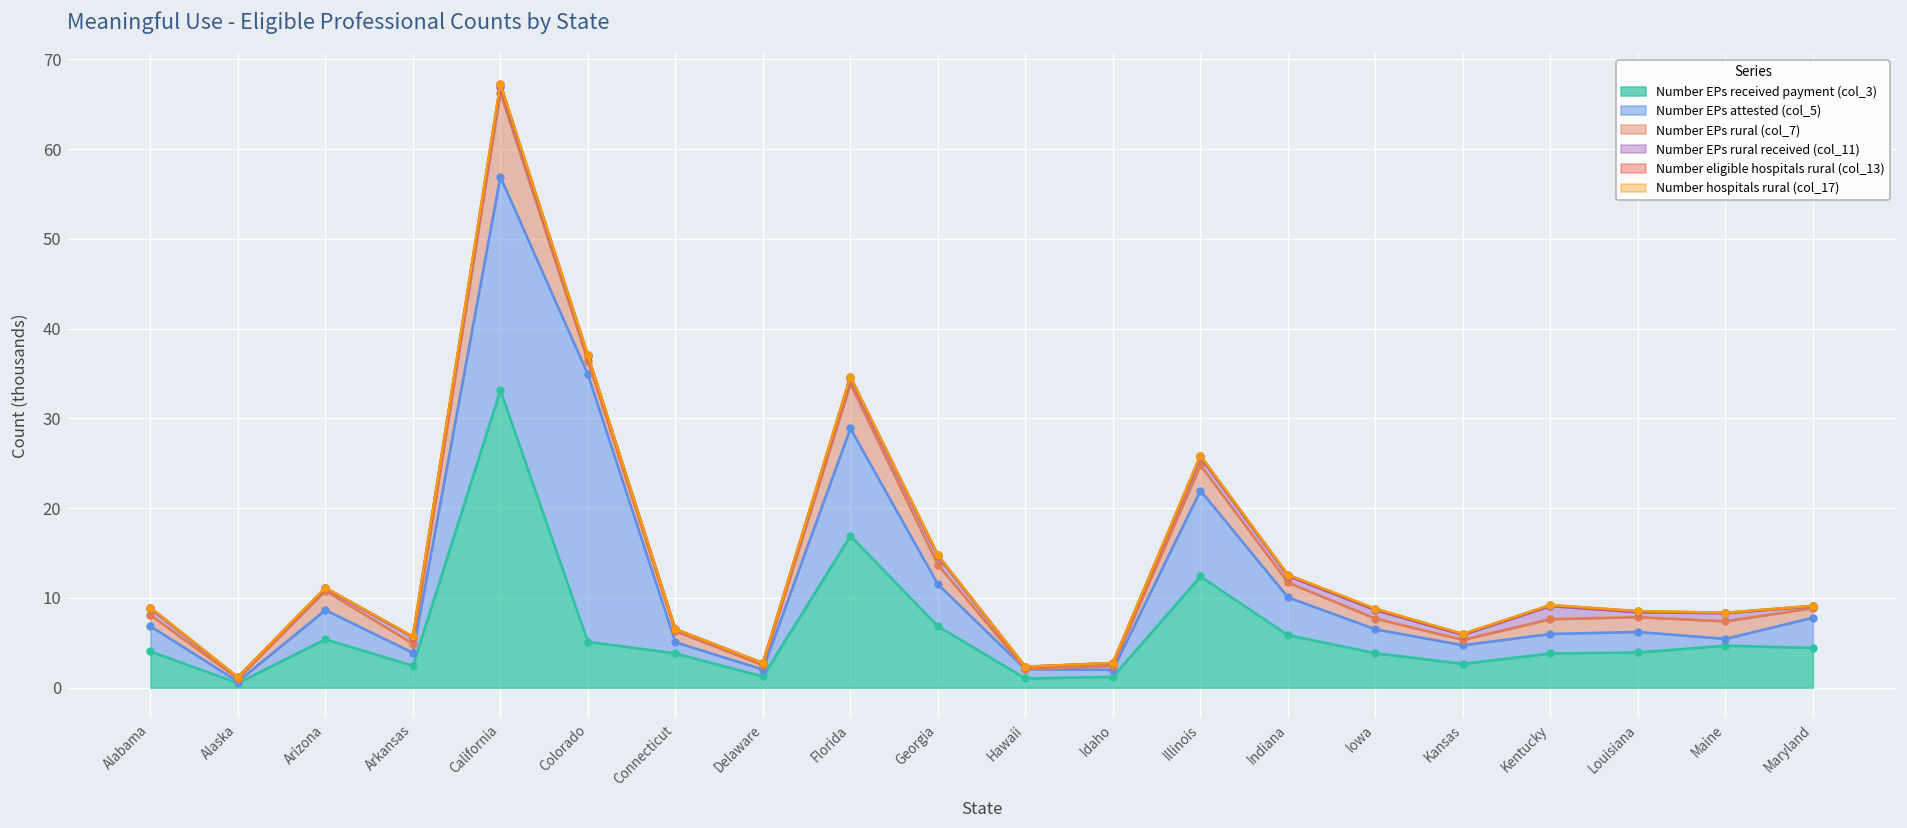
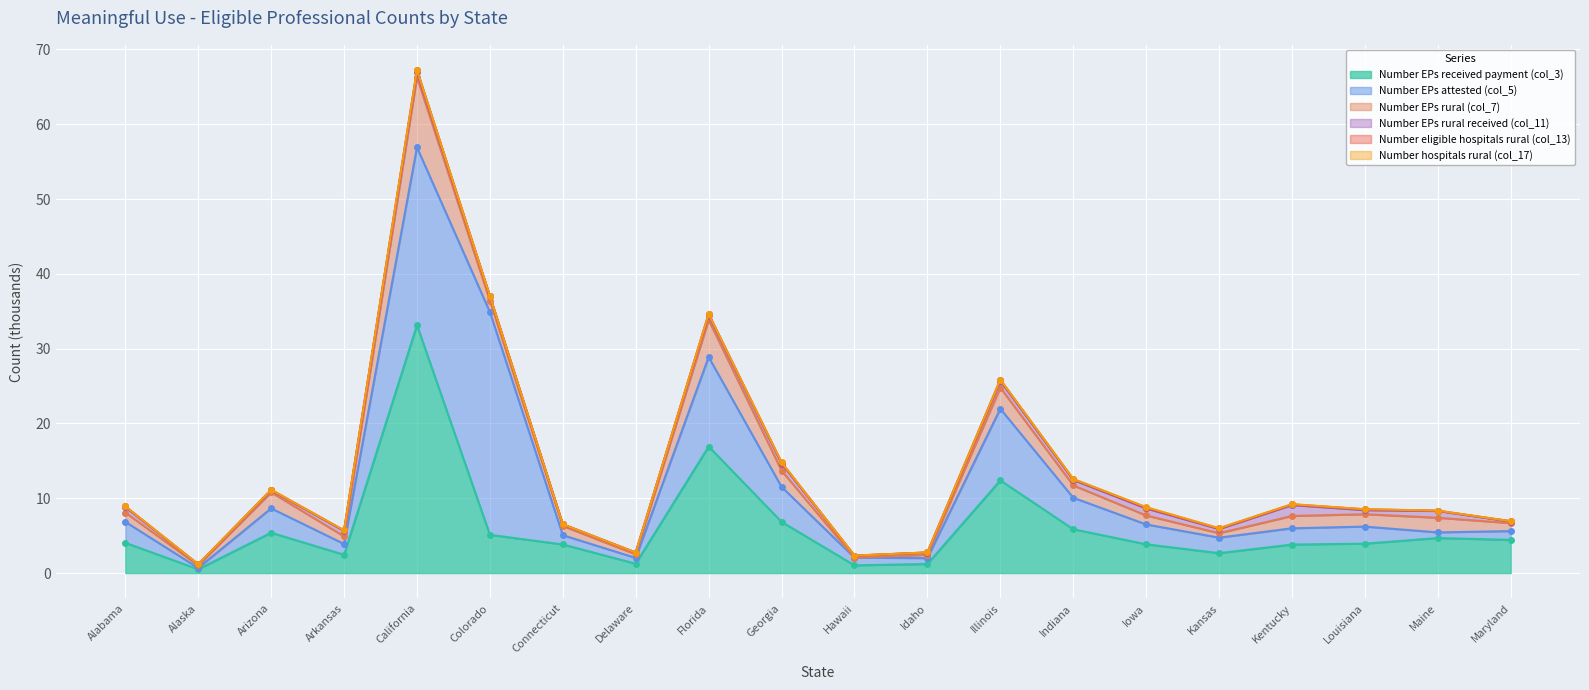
Number EPs attested (col_5), Maryland: 3 -> 1
